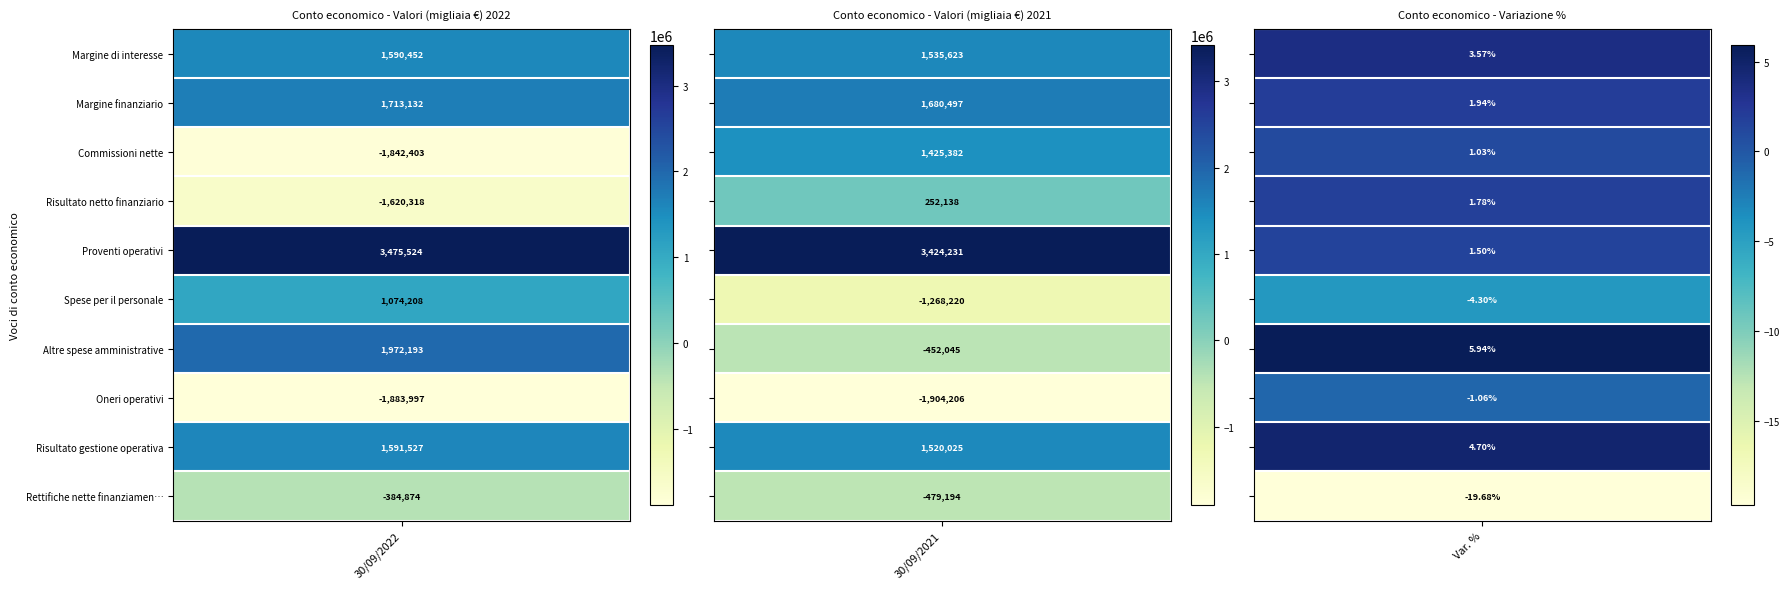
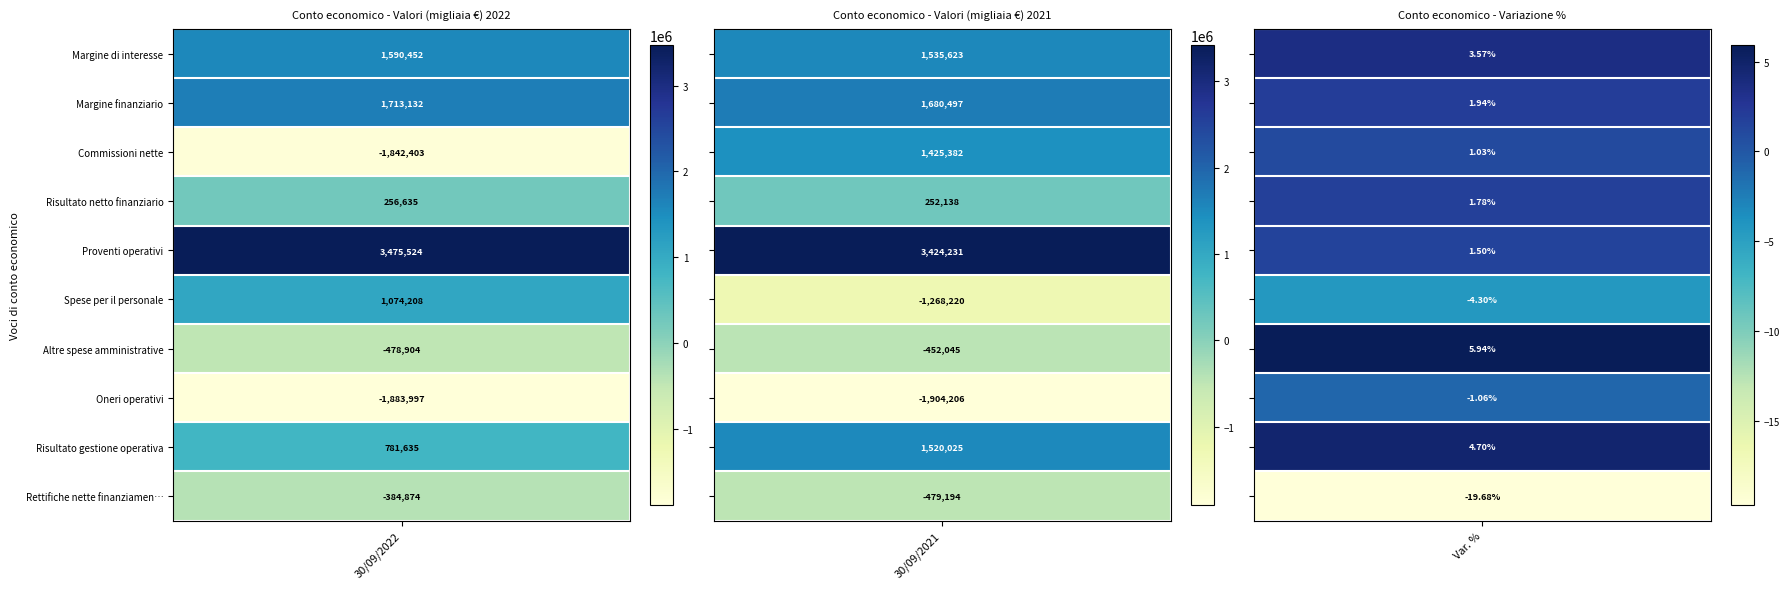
Conto economico - Valori (migliaia €) 2022, Risultato netto finanziario, 30/09/2022: -1,620,318 -> 256,635
Conto economico - Valori (migliaia €) 2022, Altre spese amministrative, 30/09/2022: 1,972,193 -> -478,904
Conto economico - Valori (migliaia €) 2022, Risultato gestione operativa, 30/09/2022: 1,591,527 -> 781,635
